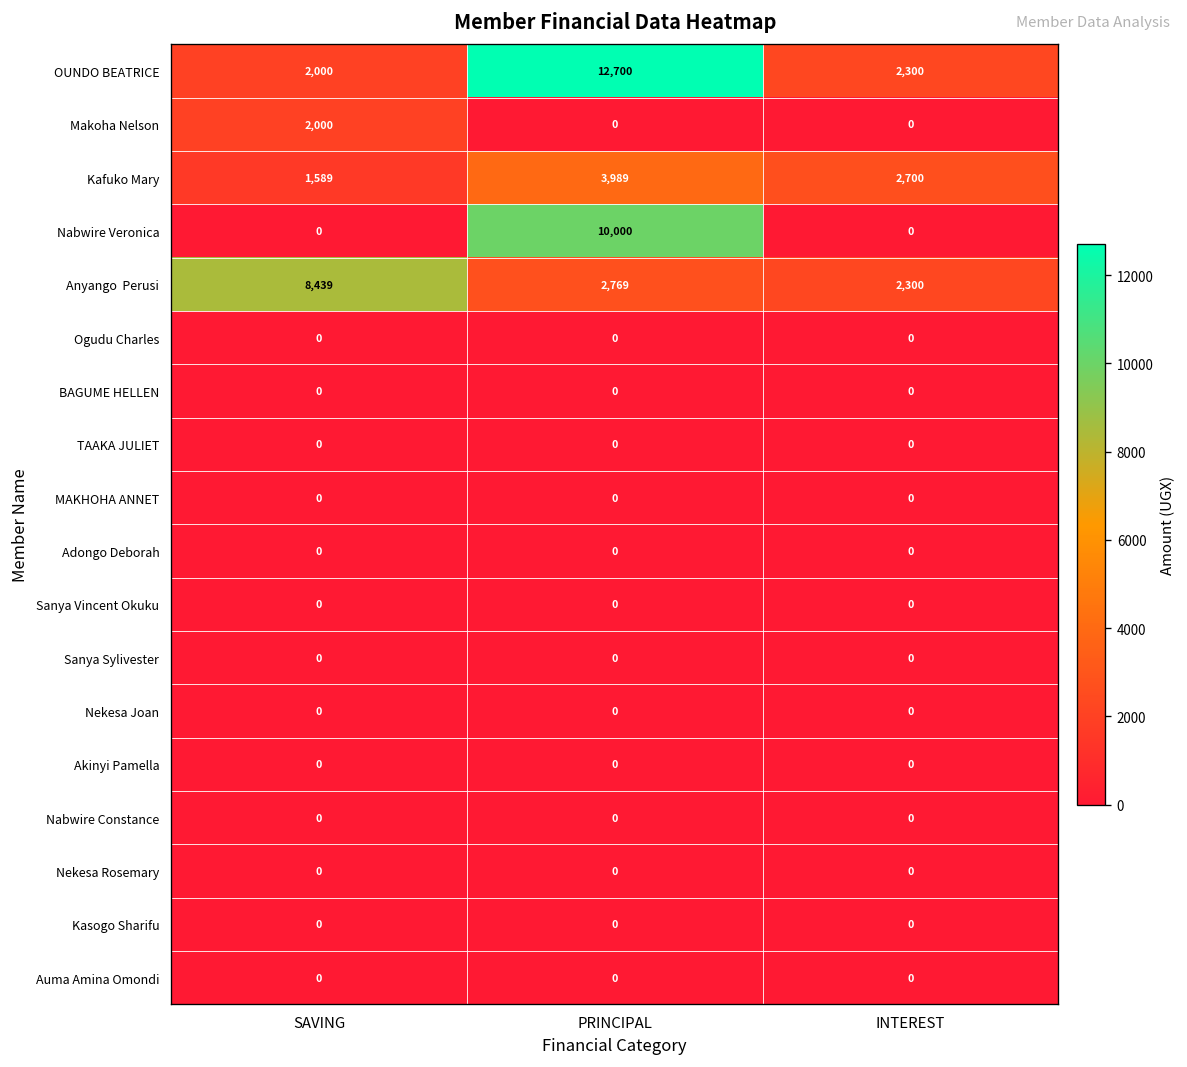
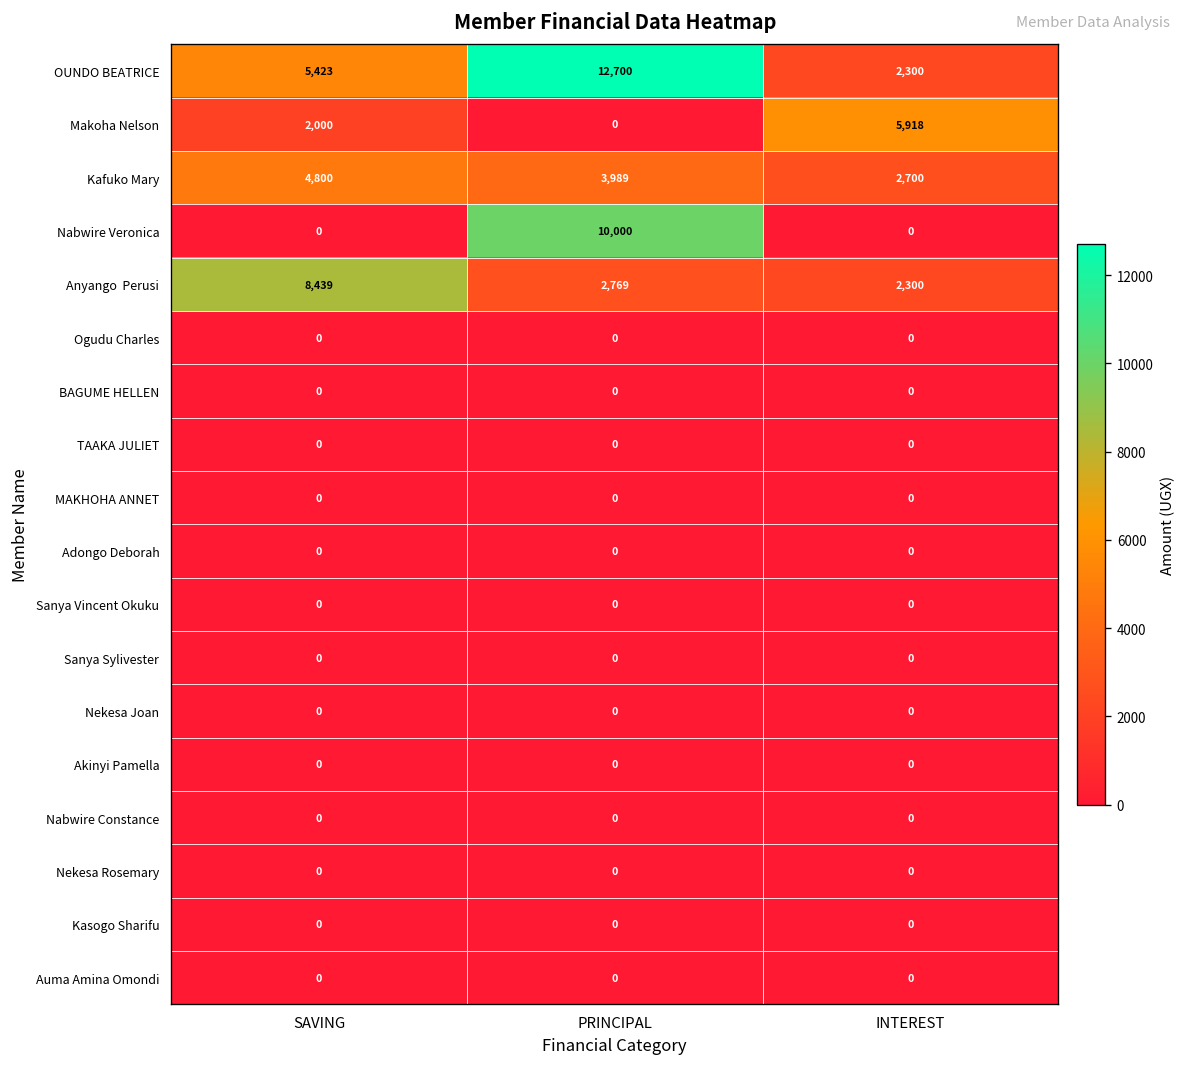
OUNDO BEATRICE, SAVING: 2,000 -> 5,423
Makoha Nelson, INTEREST: 0 -> 5,918
Kafuko Mary, SAVING: 1,589 -> 4,800
